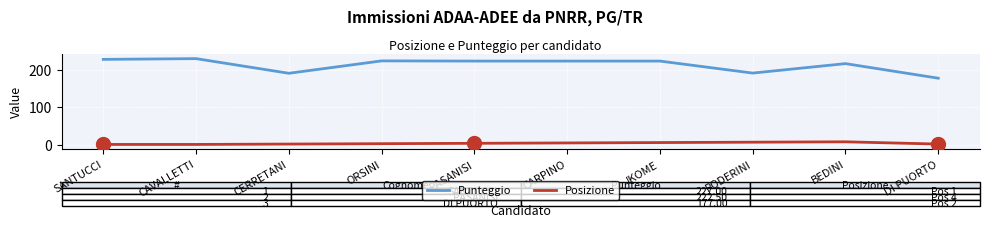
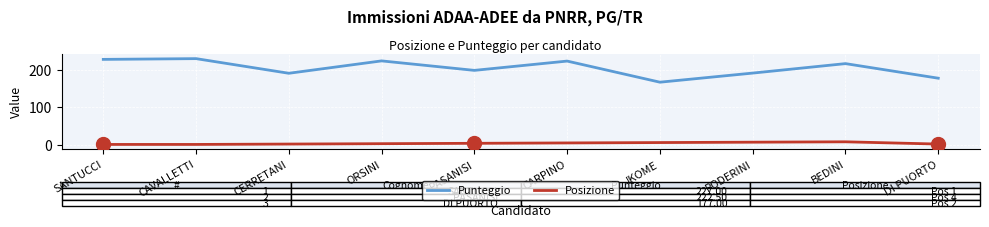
Punteggio, PASANISI: 220 -> 200
Punteggio, IKOME: 220 -> 170
